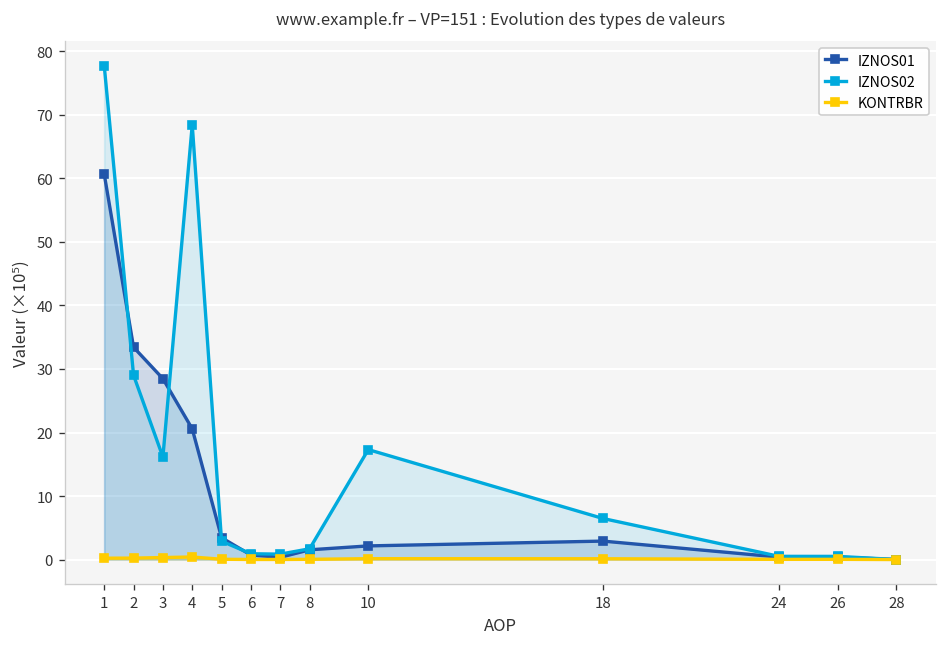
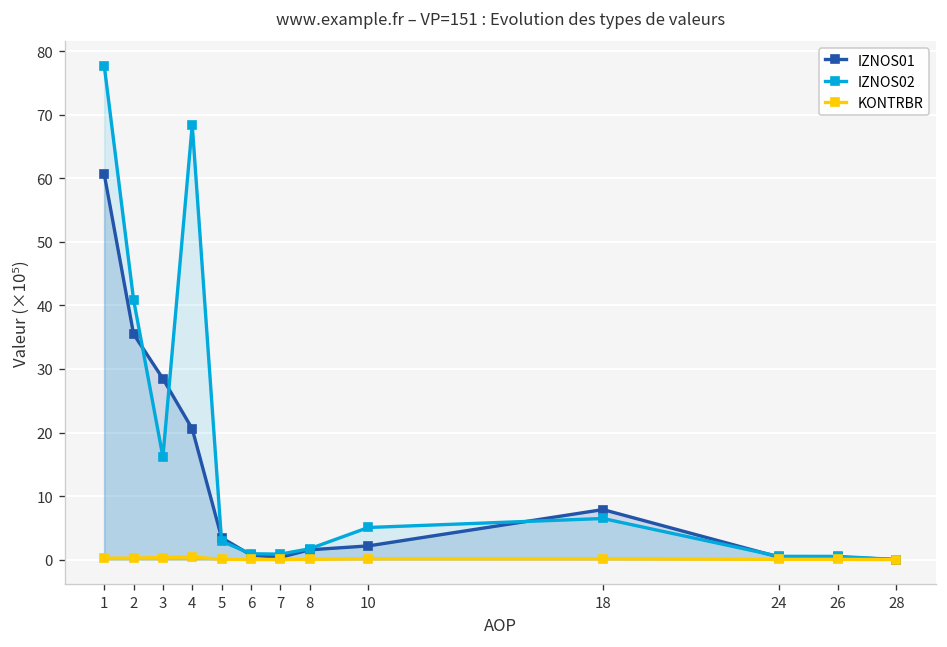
IZNOS01, 2: 33 -> 35
IZNOS02, 2: 29 -> 41
IZNOS02, 10: 17 -> 5
IZNOS01, 18: 3 -> 8
